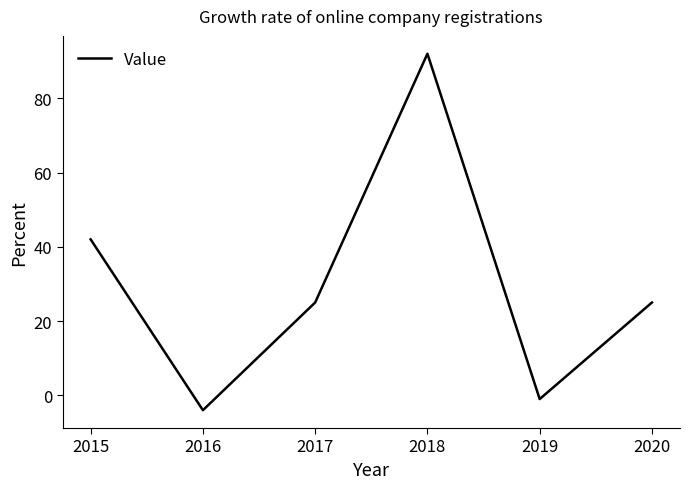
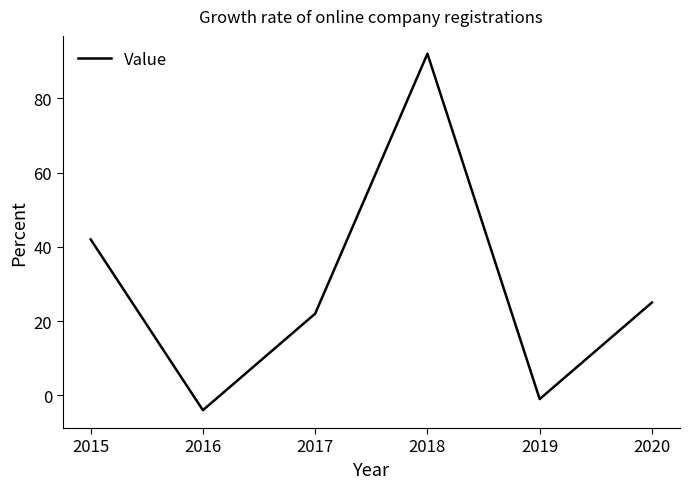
2017: 25 -> 22
